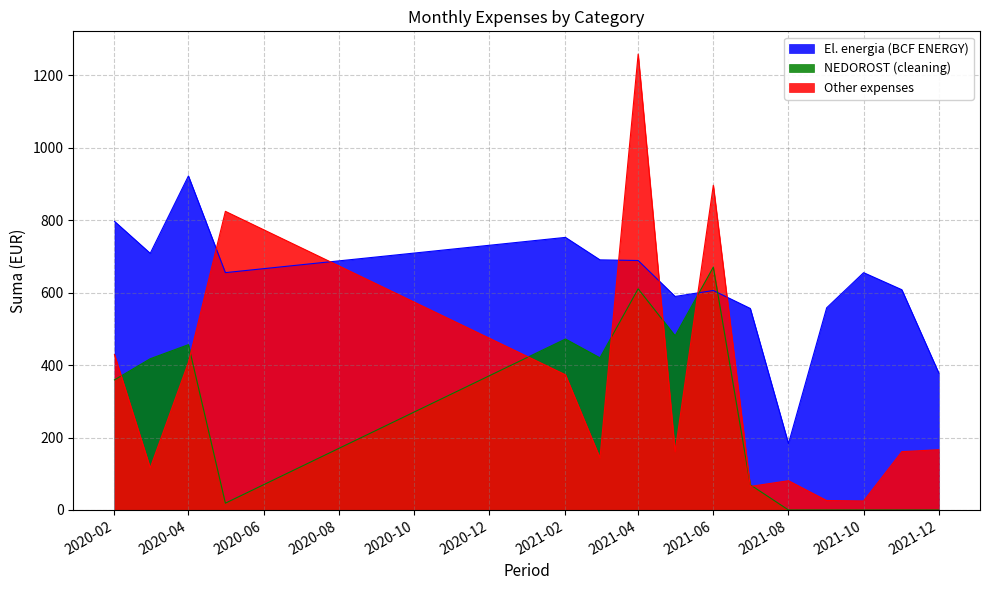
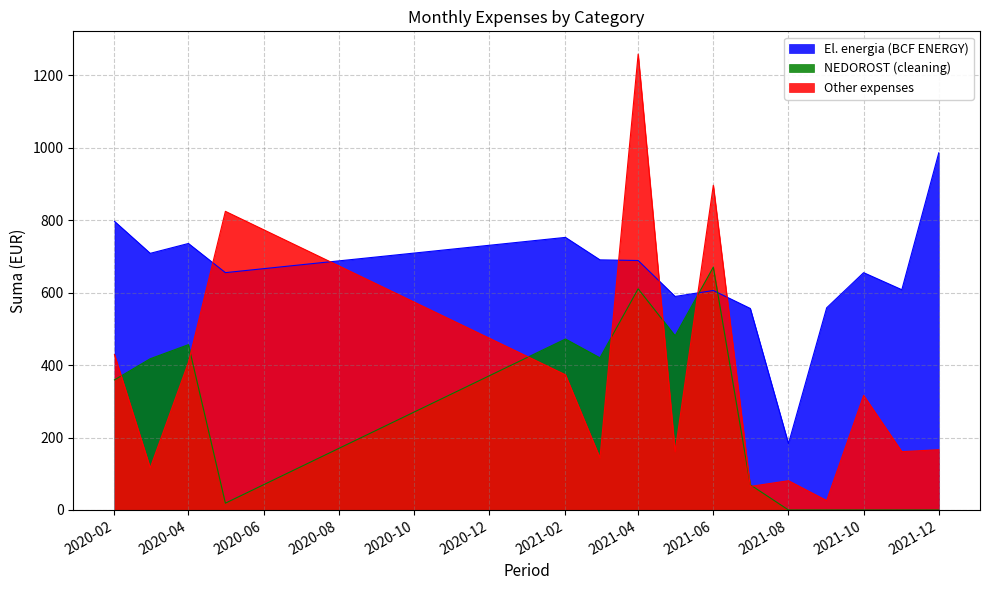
El. energia (BCF ENERGY), 2020-04: 920 -> 740
Other expenses, 2021-10: 30 -> 320
El. energia (BCF ENERGY), 2021-12: 380 -> 990
